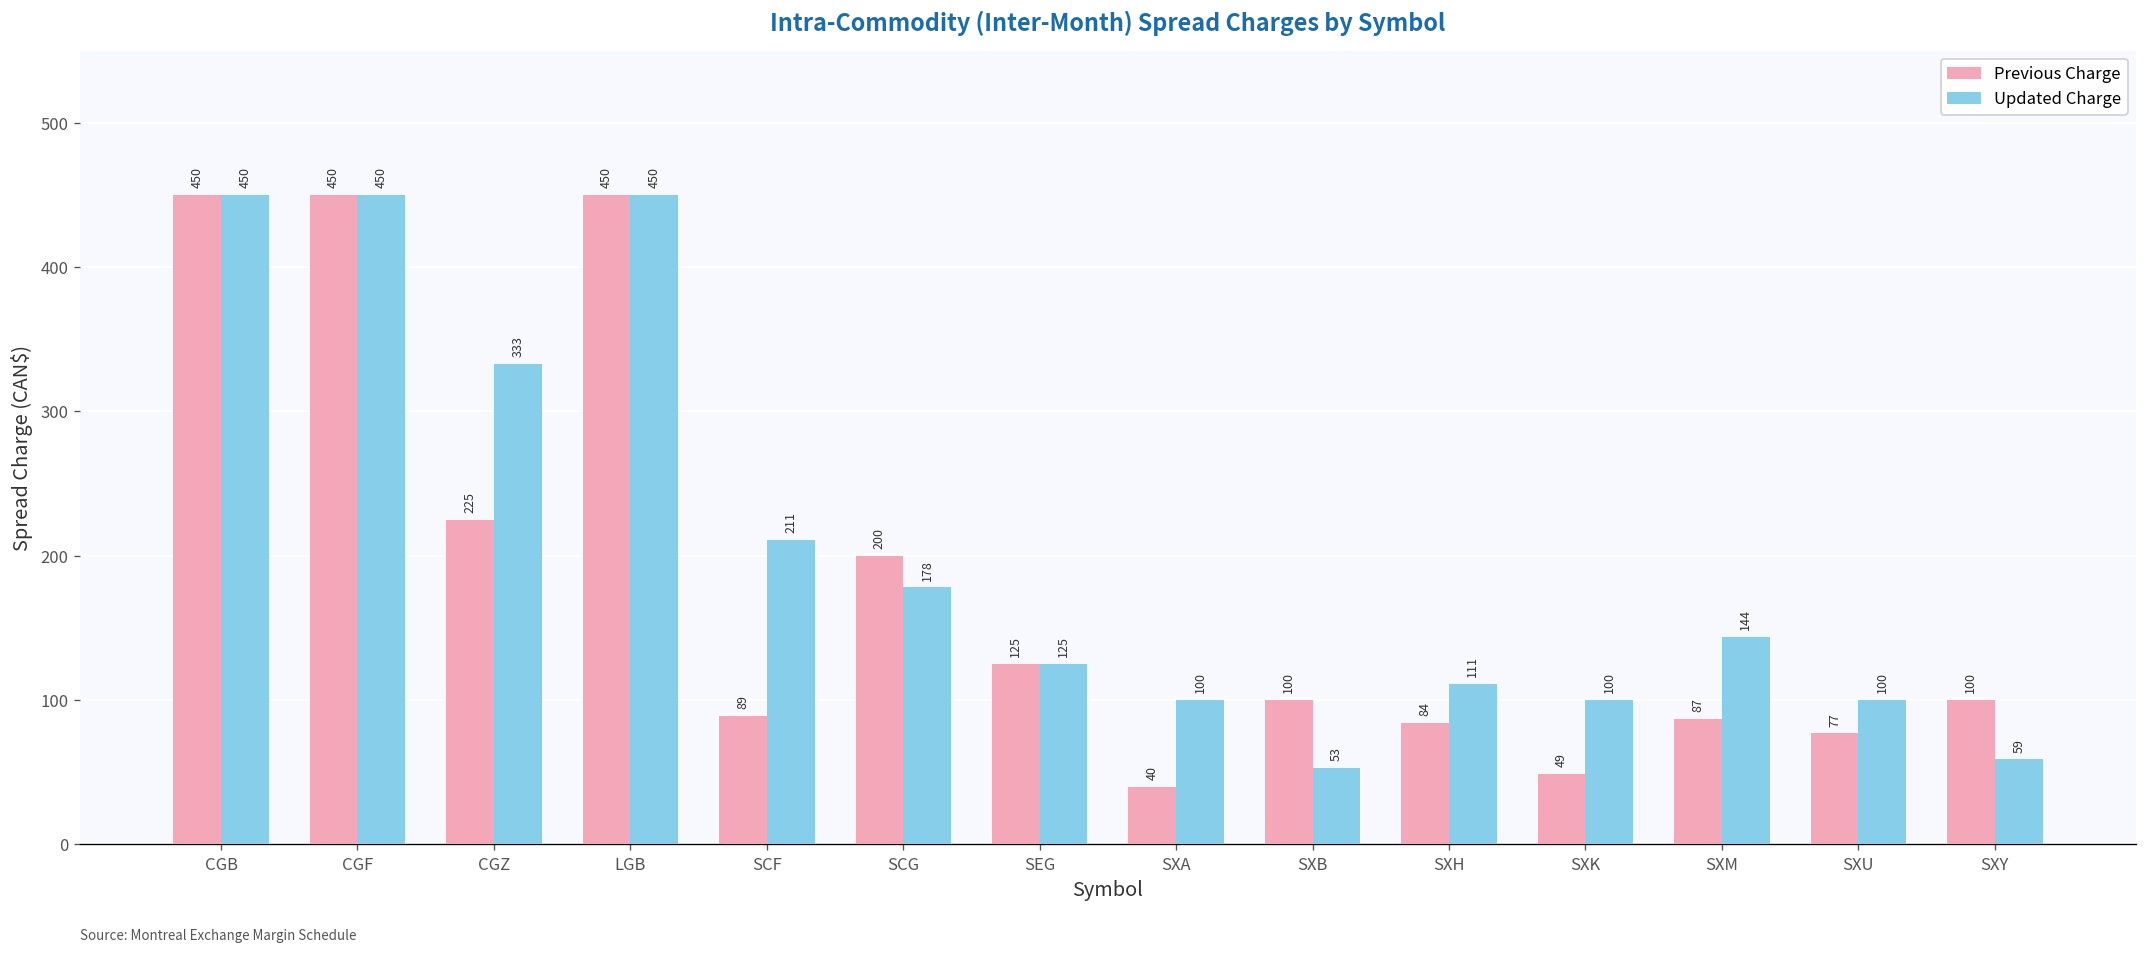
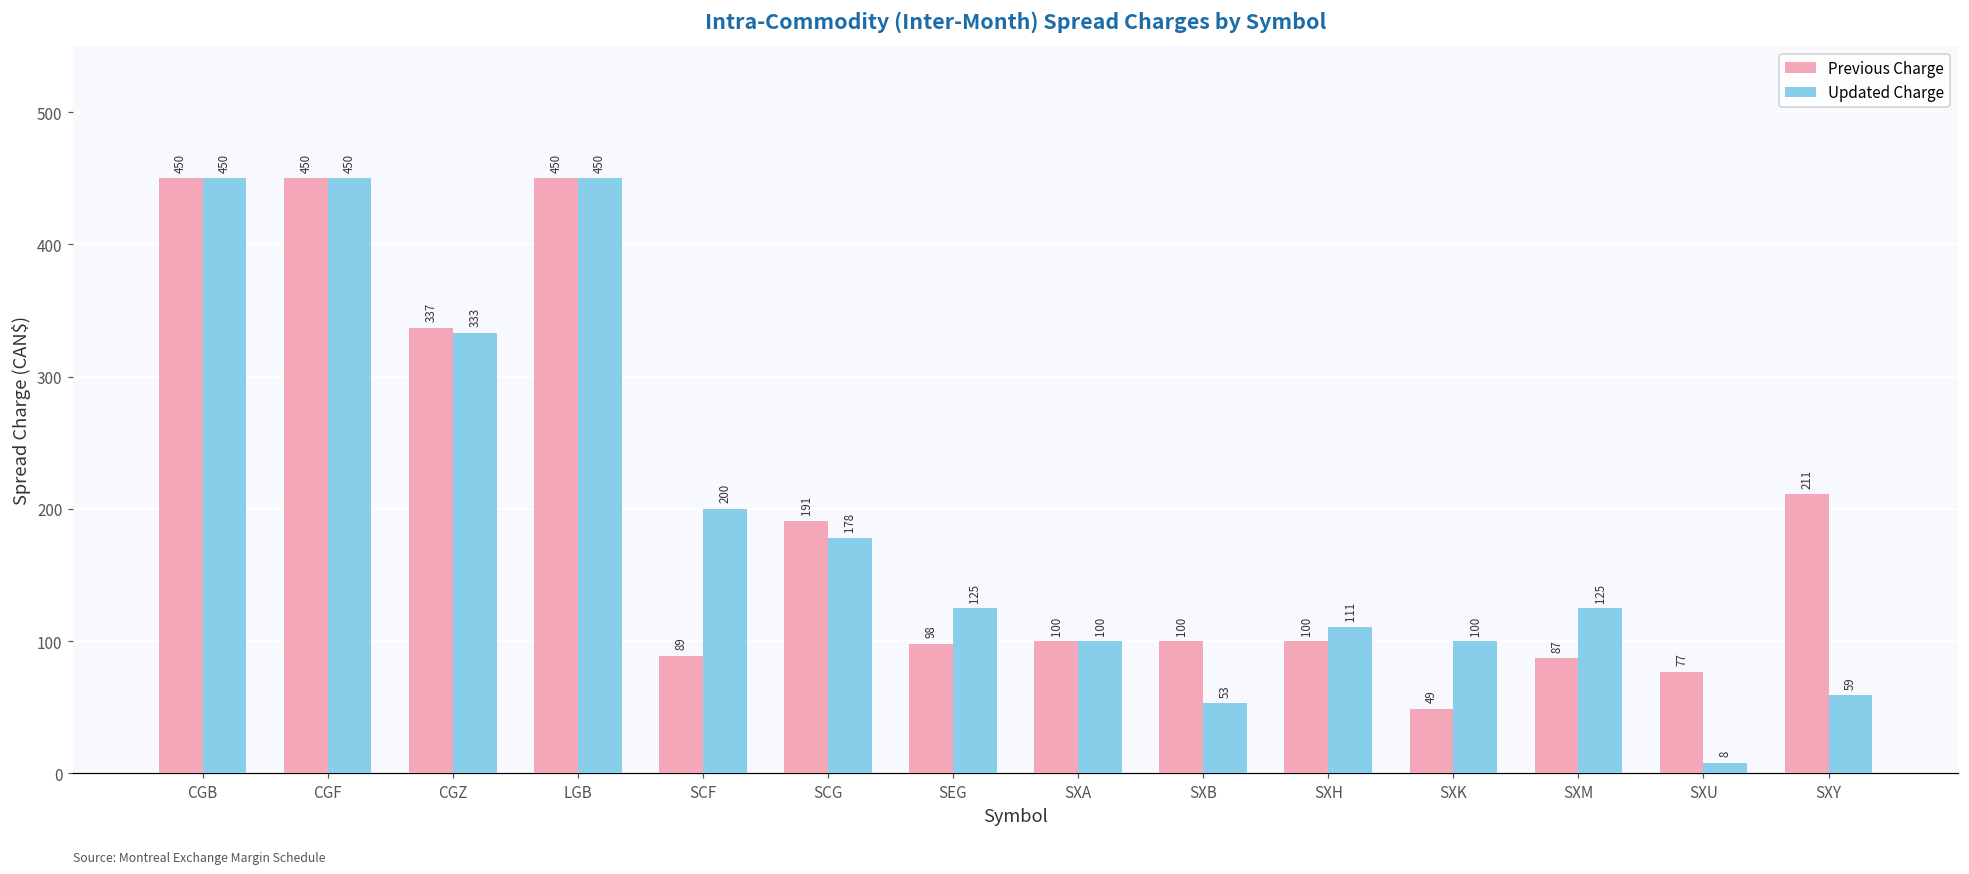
Previous Charge, CGZ: 225 -> 337
Updated Charge, SCF: 211 -> 200
Previous Charge, SCG: 200 -> 191
Previous Charge, SEG: 125 -> 98
Previous Charge, SXA: 40 -> 100
Previous Charge, SXH: 84 -> 100
Updated Charge, SXM: 144 -> 125
Updated Charge, SXU: 100 -> 8
Previous Charge, SXY: 100 -> 211
